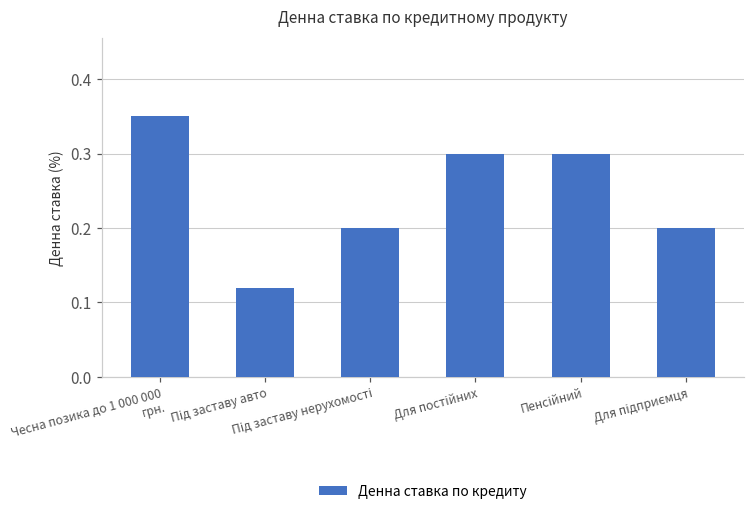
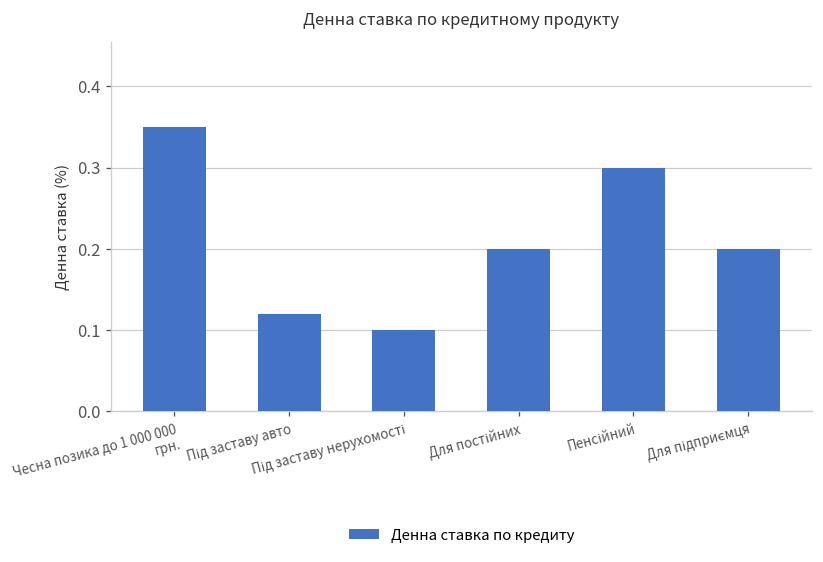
Під заставу нерухомості: 0.2 -> 0.1
Для постійних: 0.3 -> 0.2
